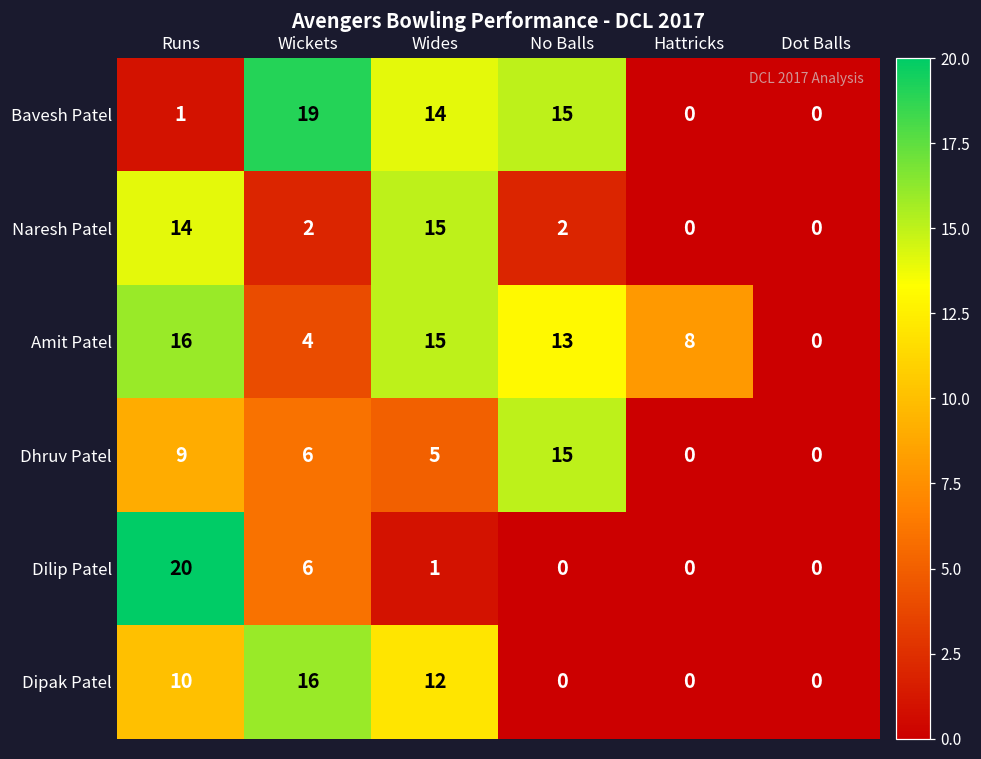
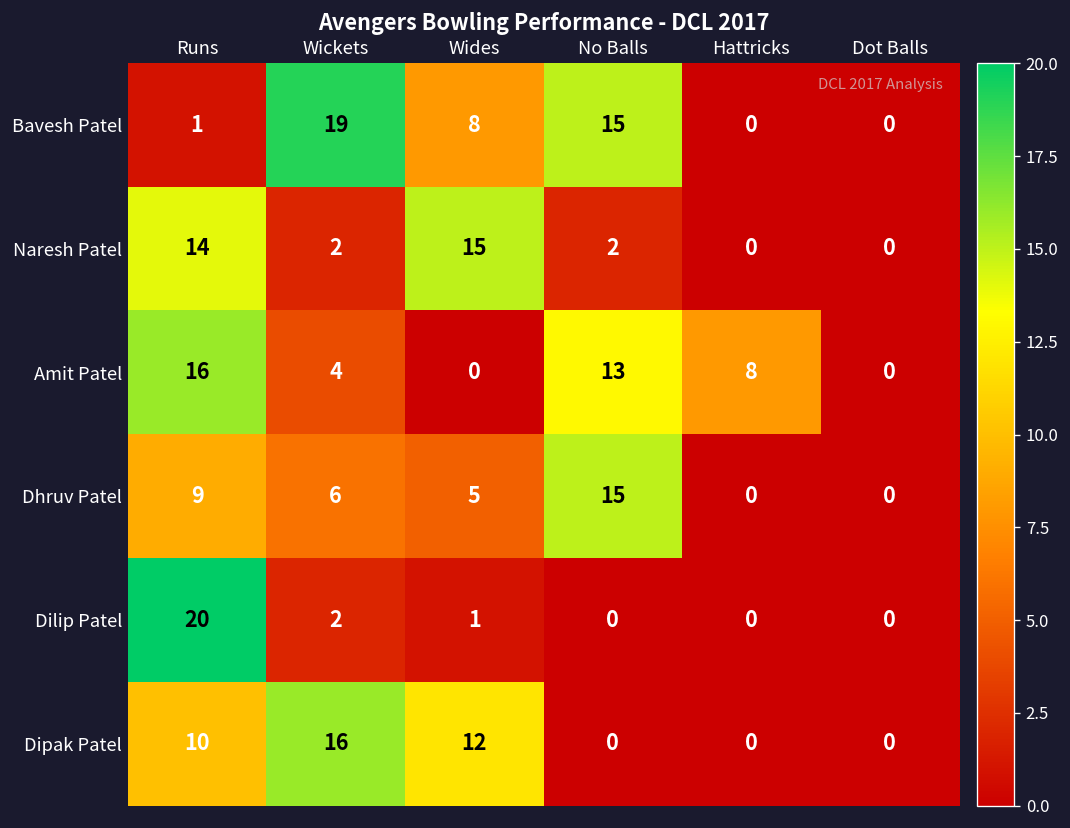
Bavesh Patel, Wides: 14 -> 8
Amit Patel, Wides: 15 -> 0
Dilip Patel, Wickets: 6 -> 2
